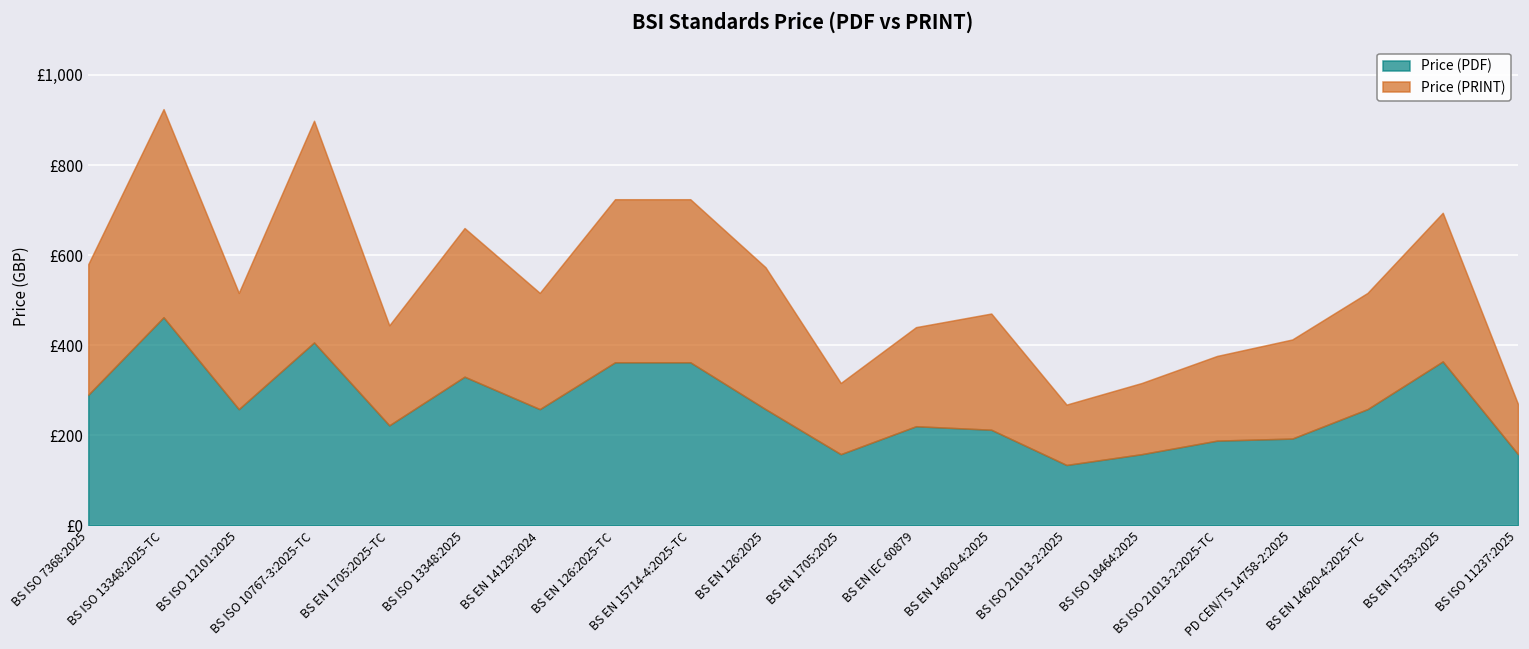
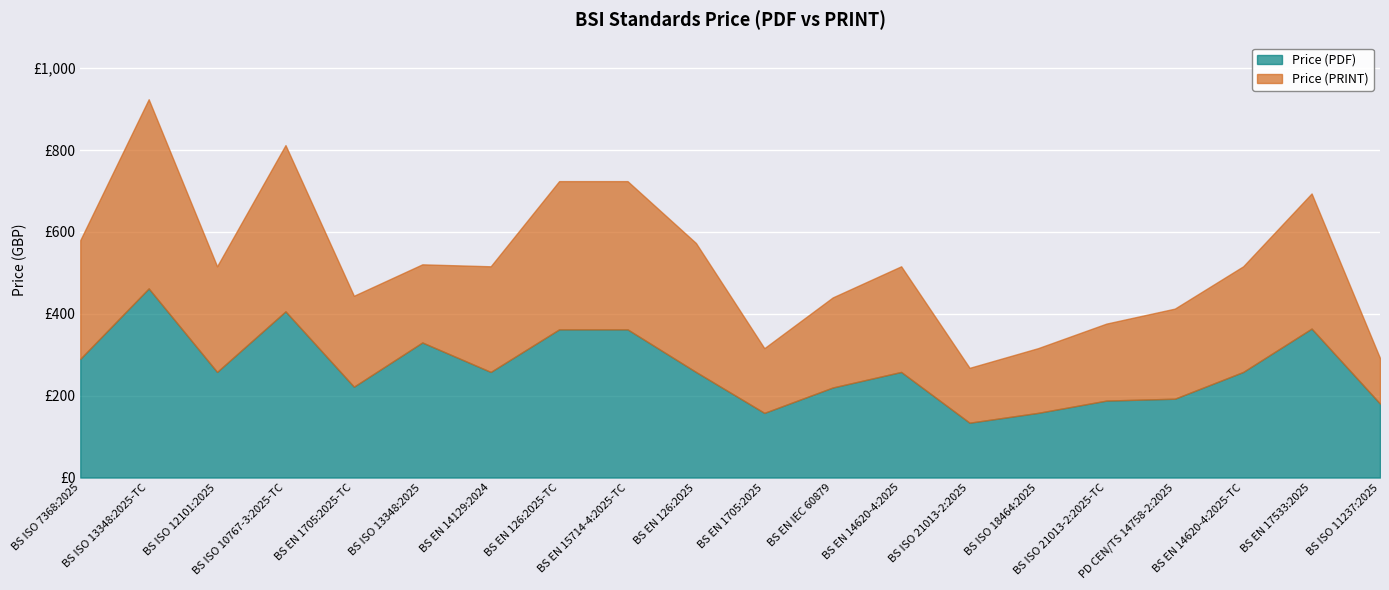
Price (PRINT), BS ISO 10767-3:2025-TC: £490 -> £410
Price (PRINT), BS ISO 13348:2025: £330 -> £190
Price (PDF), BS EN 14620-4:2025: £210 -> £260
Price (PDF), BS ISO 11237:2025: £160 -> £180
